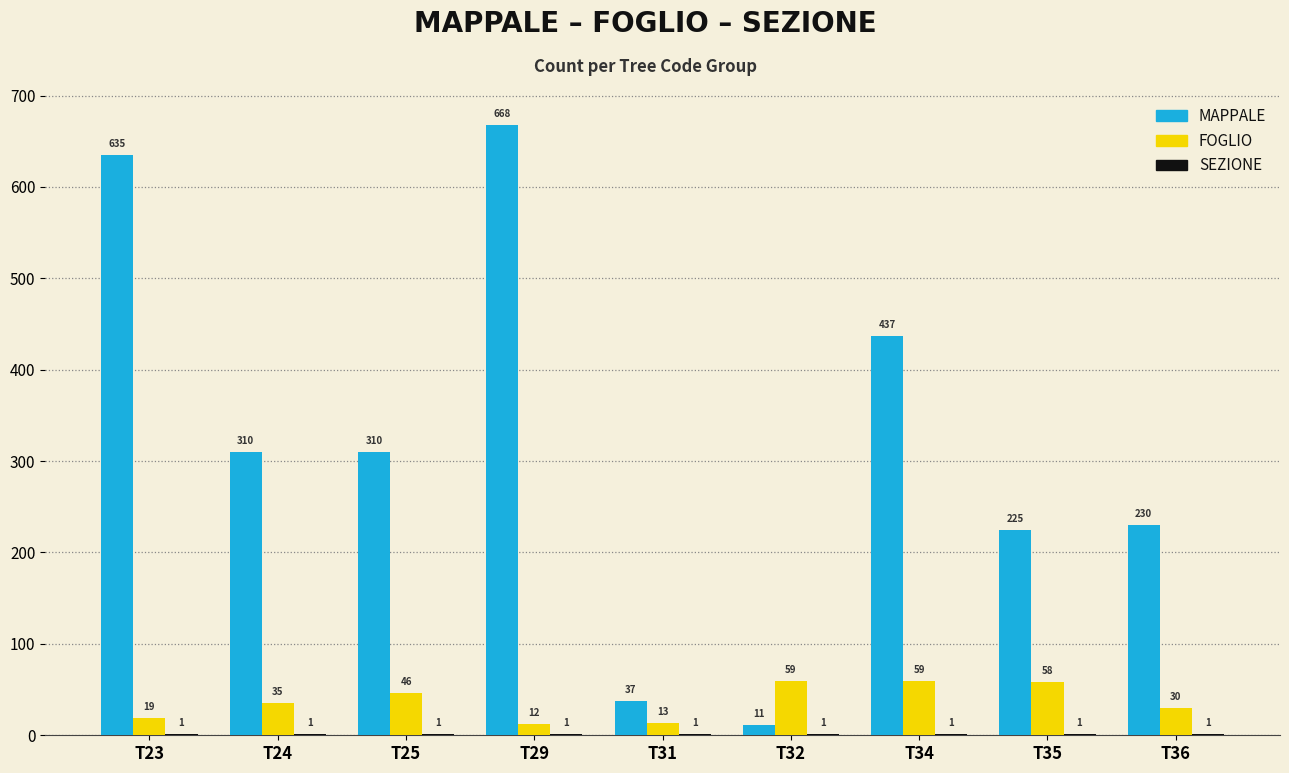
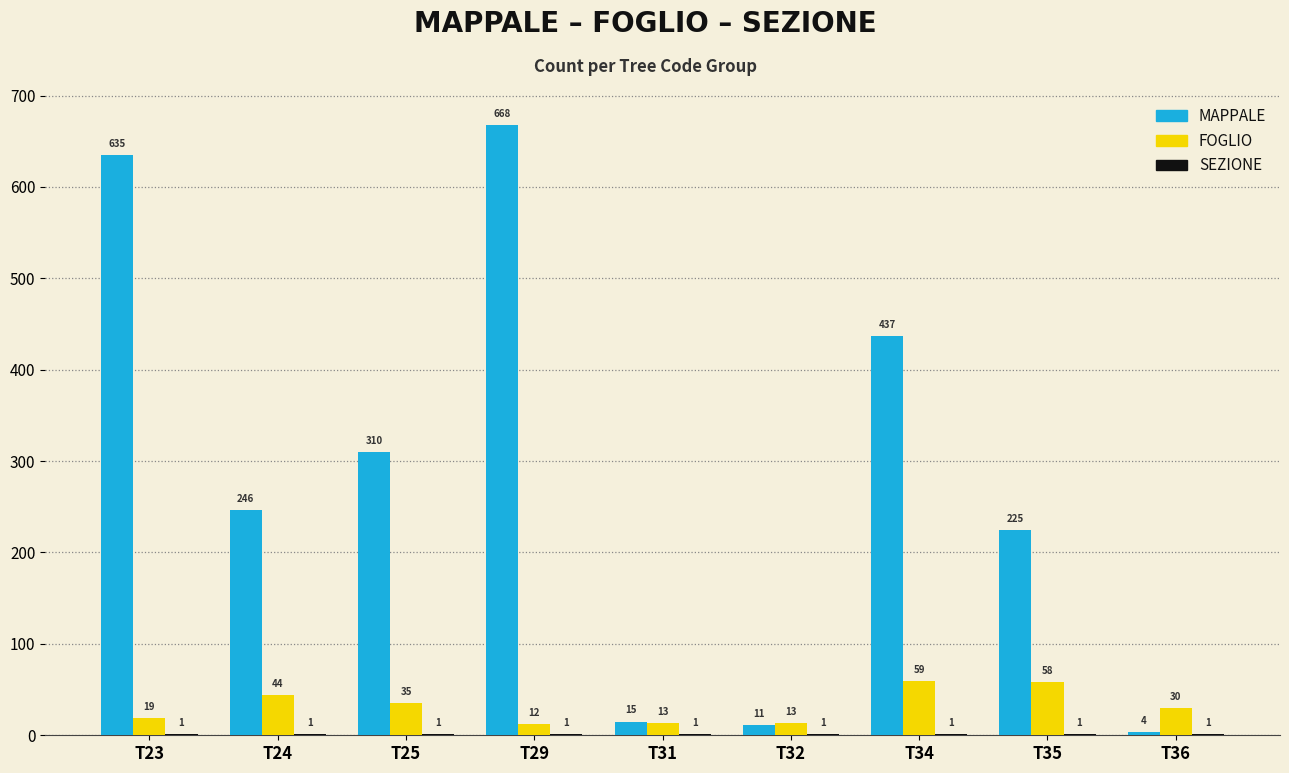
MAPPALE, T24: 310 -> 246
FOGLIO, T24: 35 -> 44
FOGLIO, T25: 46 -> 35
MAPPALE, T31: 37 -> 15
FOGLIO, T32: 59 -> 13
MAPPALE, T36: 230 -> 4
